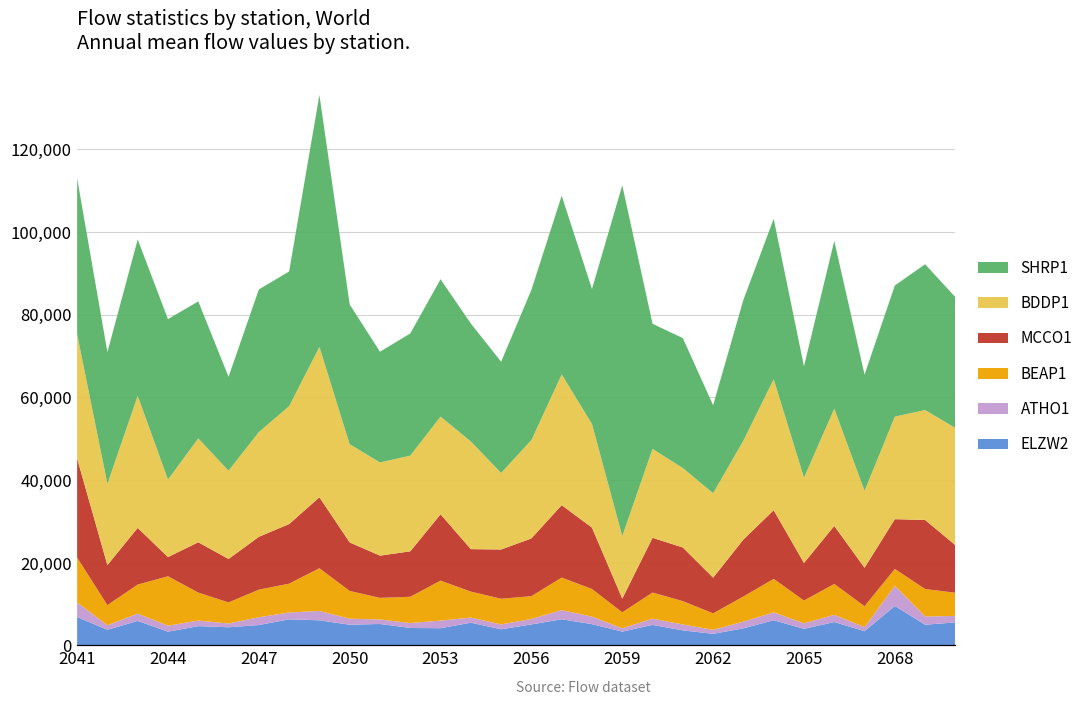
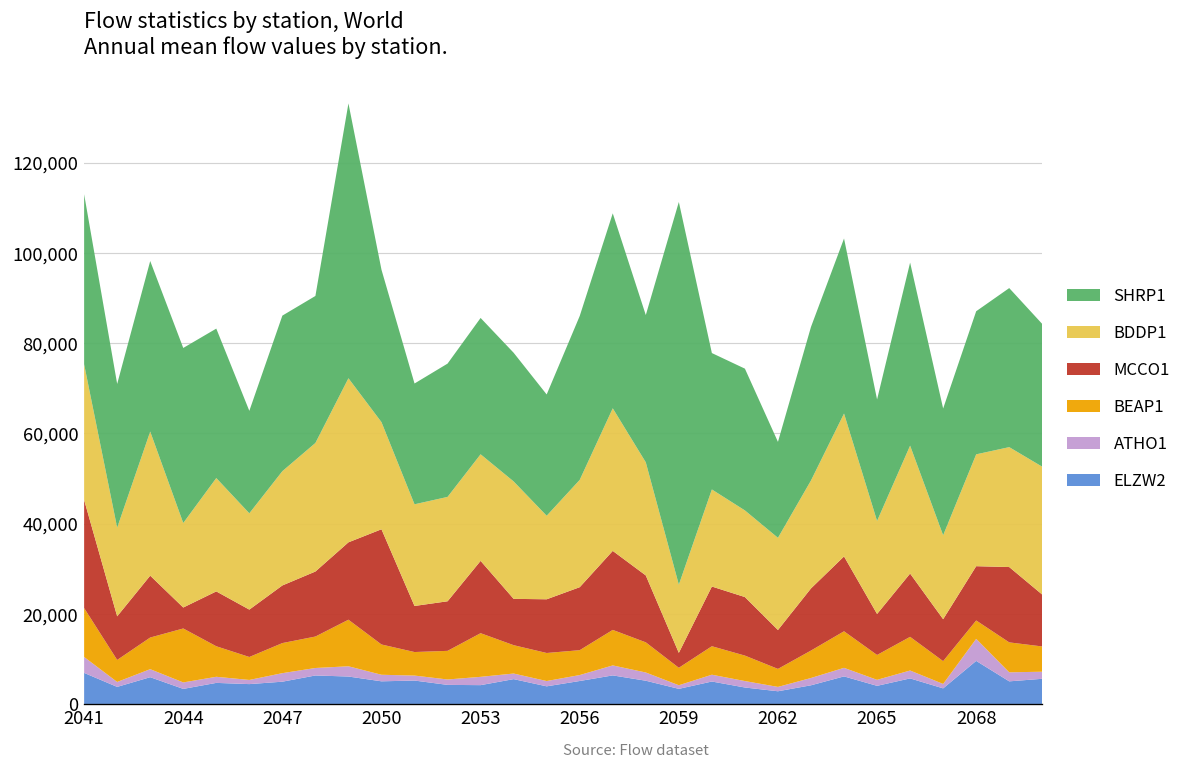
MCCO1, 2050: 12,000 -> 26,000
SHRP1, 2053: 33,000 -> 30,000
